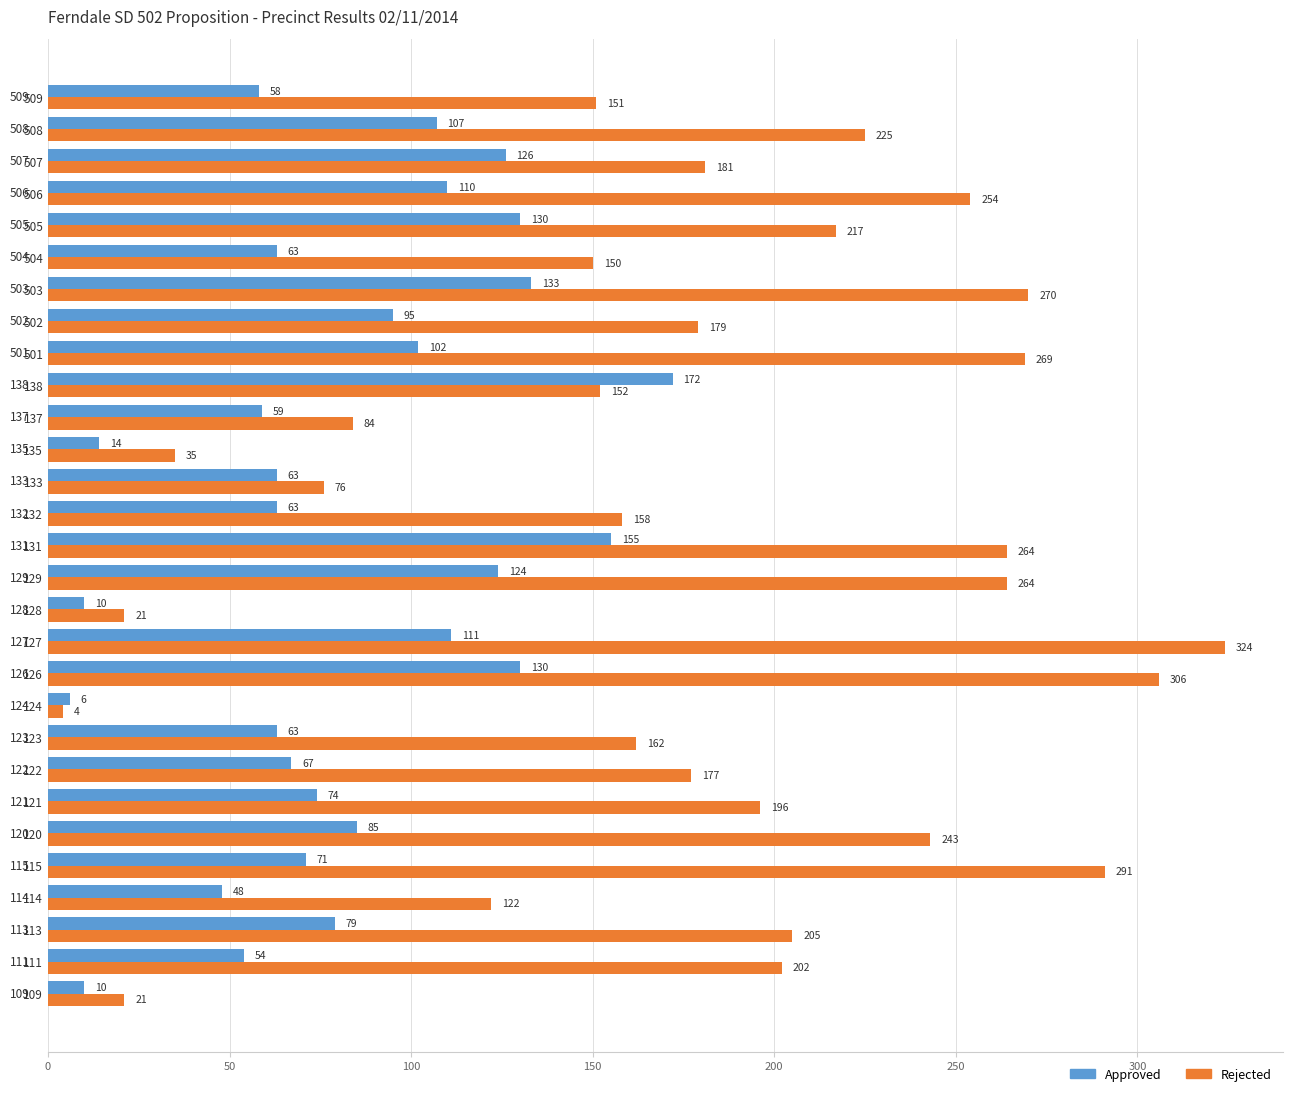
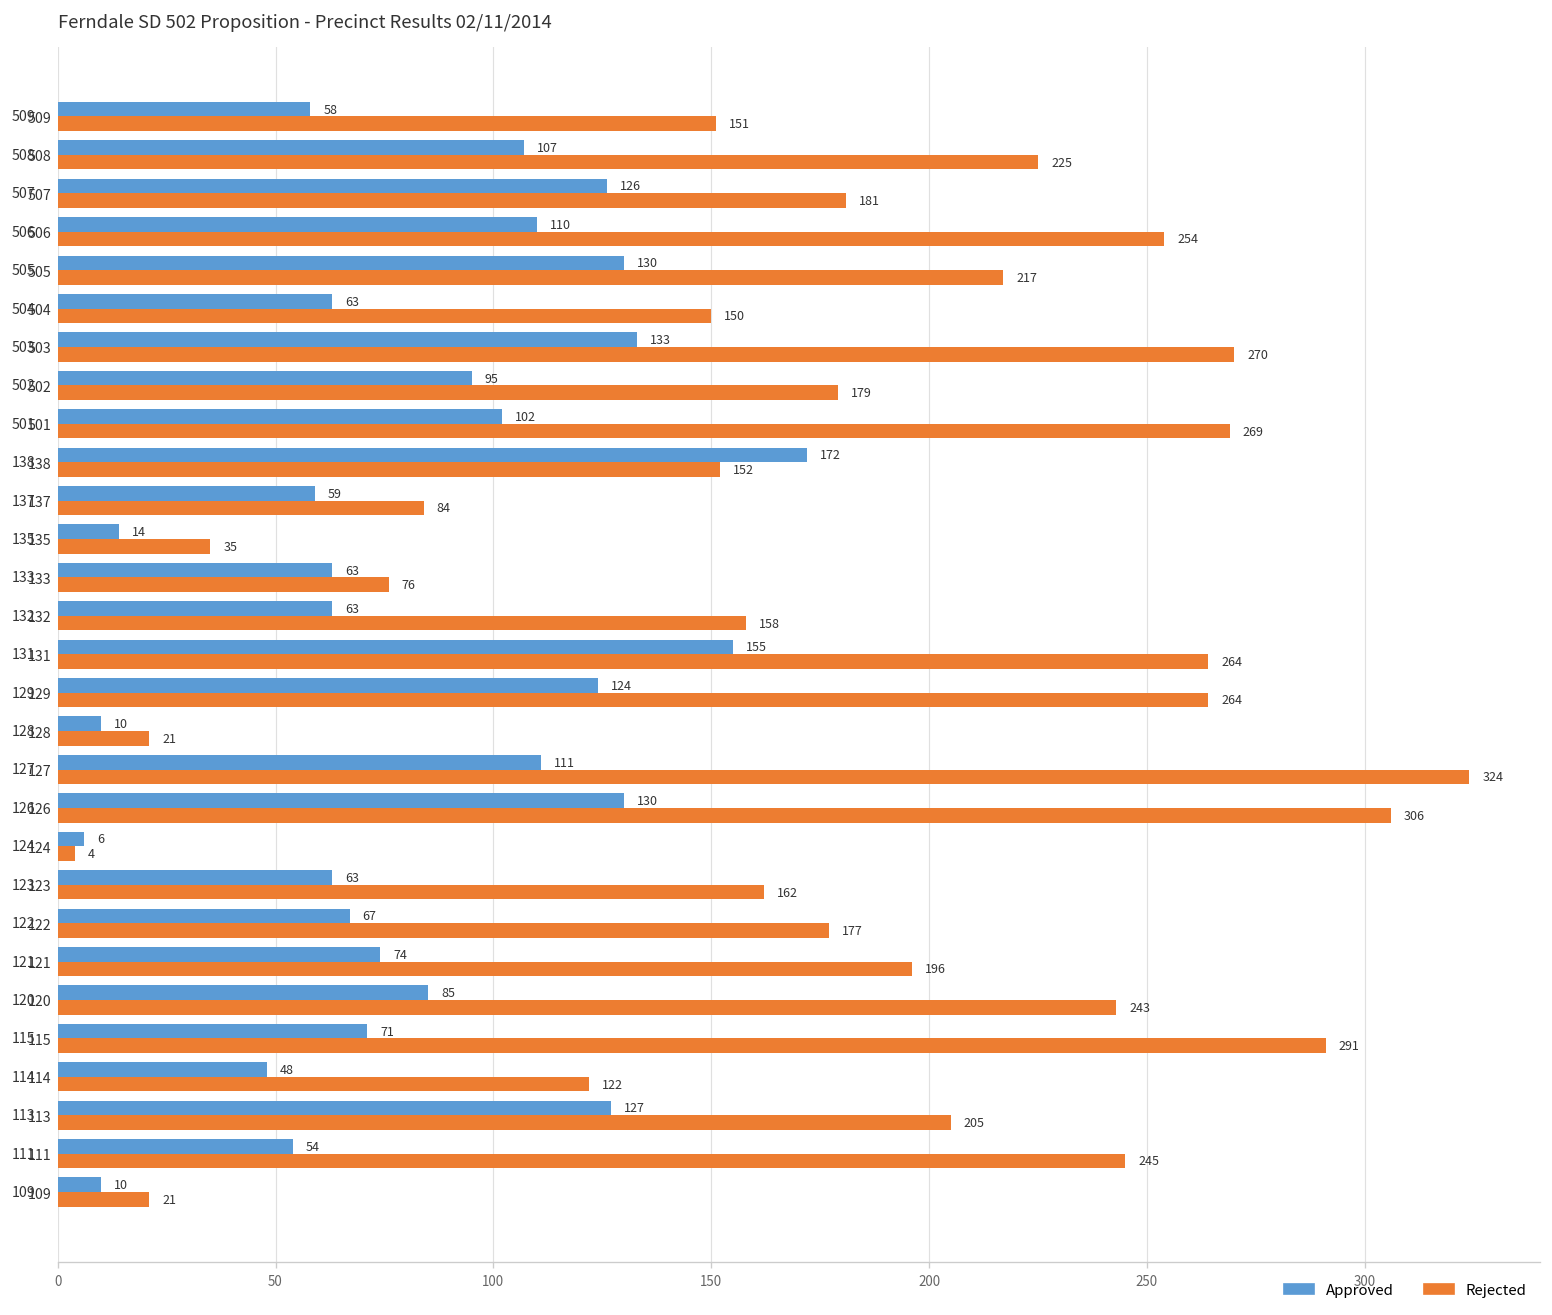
Approved, 113: 79 -> 127
Rejected, 111: 202 -> 245
